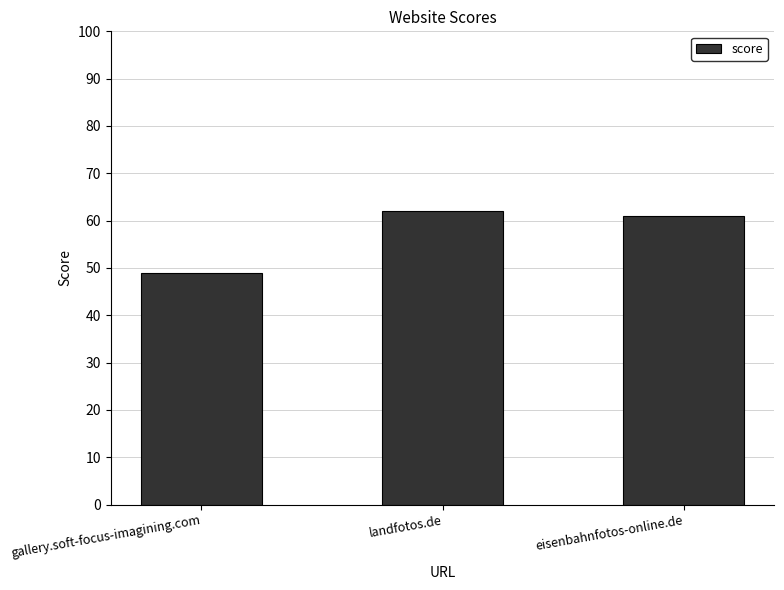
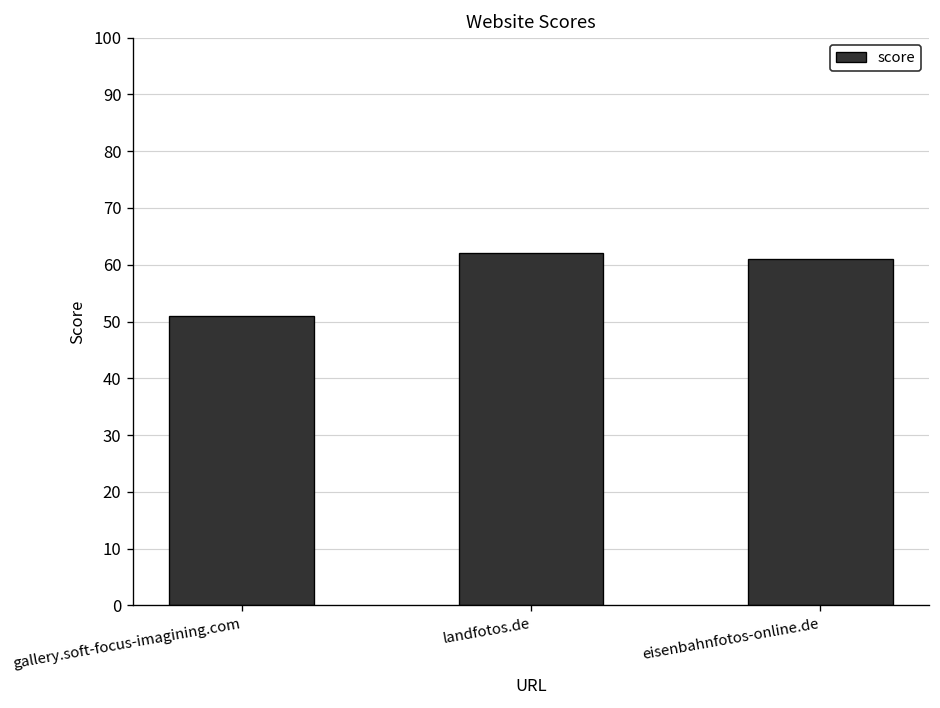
gallery.soft-focus-imagining.com: 49 -> 51
